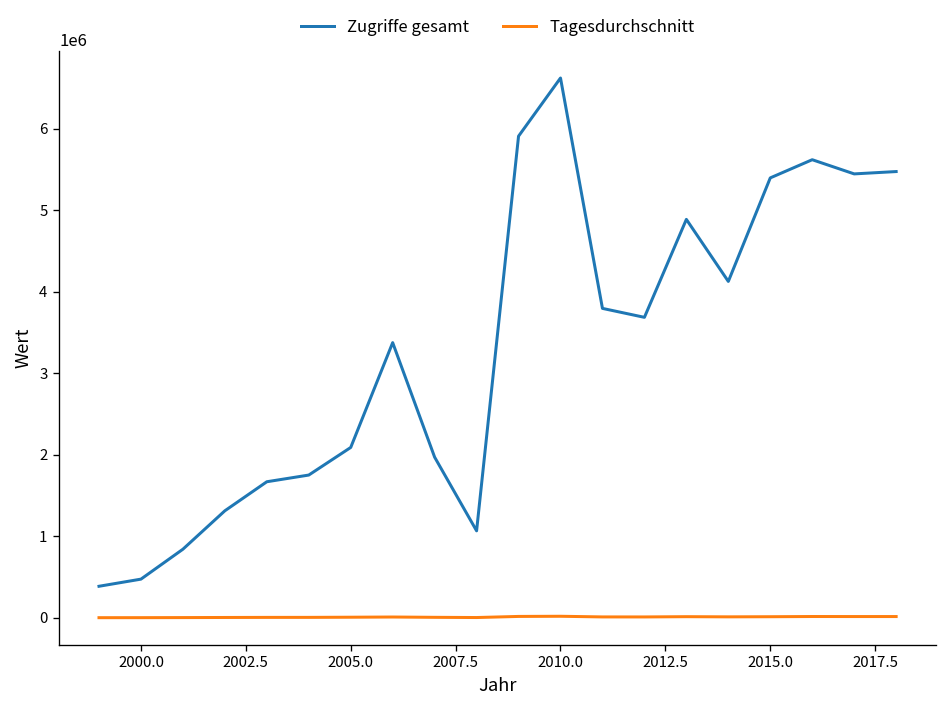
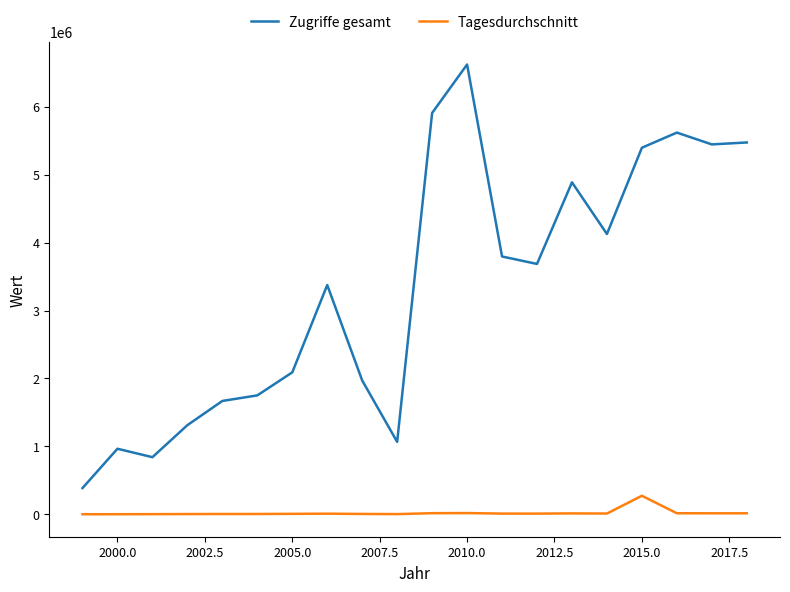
Zugriffe gesamt, 2000.0: 500000 -> 1000000
Tagesdurchschnitt, 2015.0: 0 -> 300000
